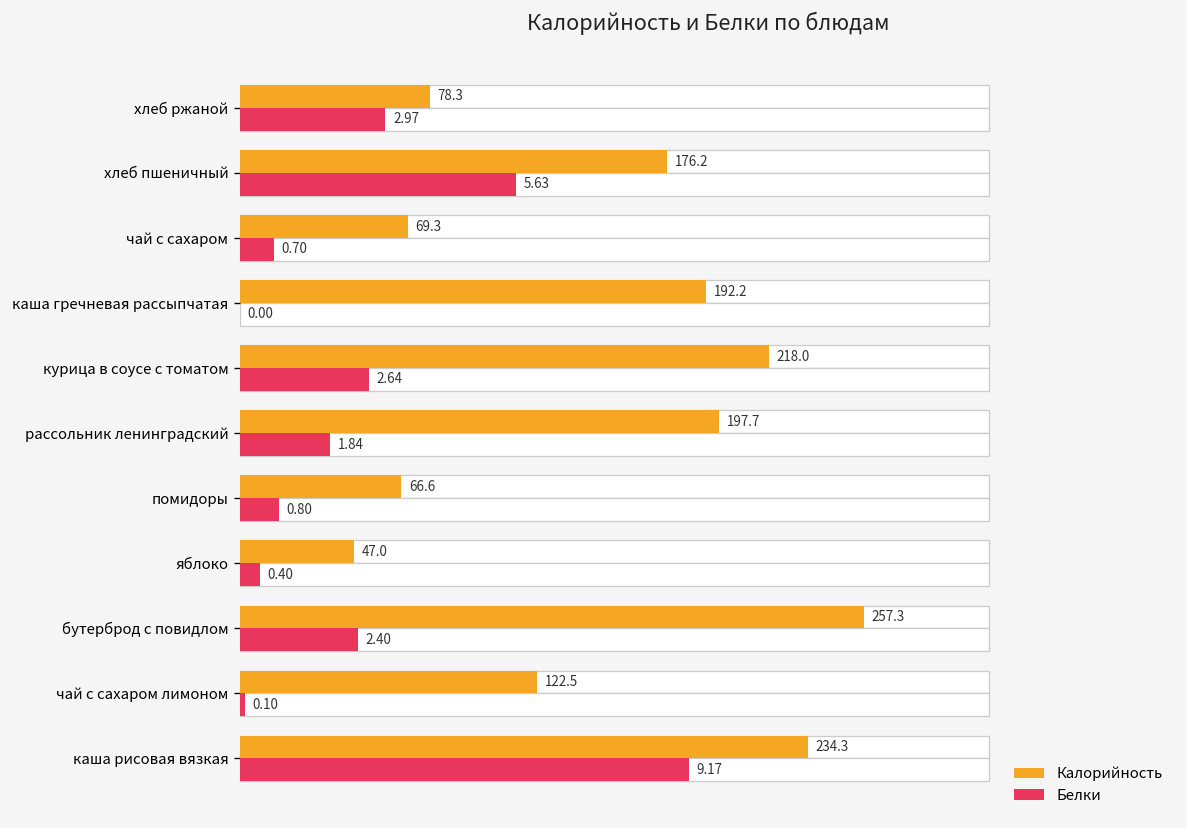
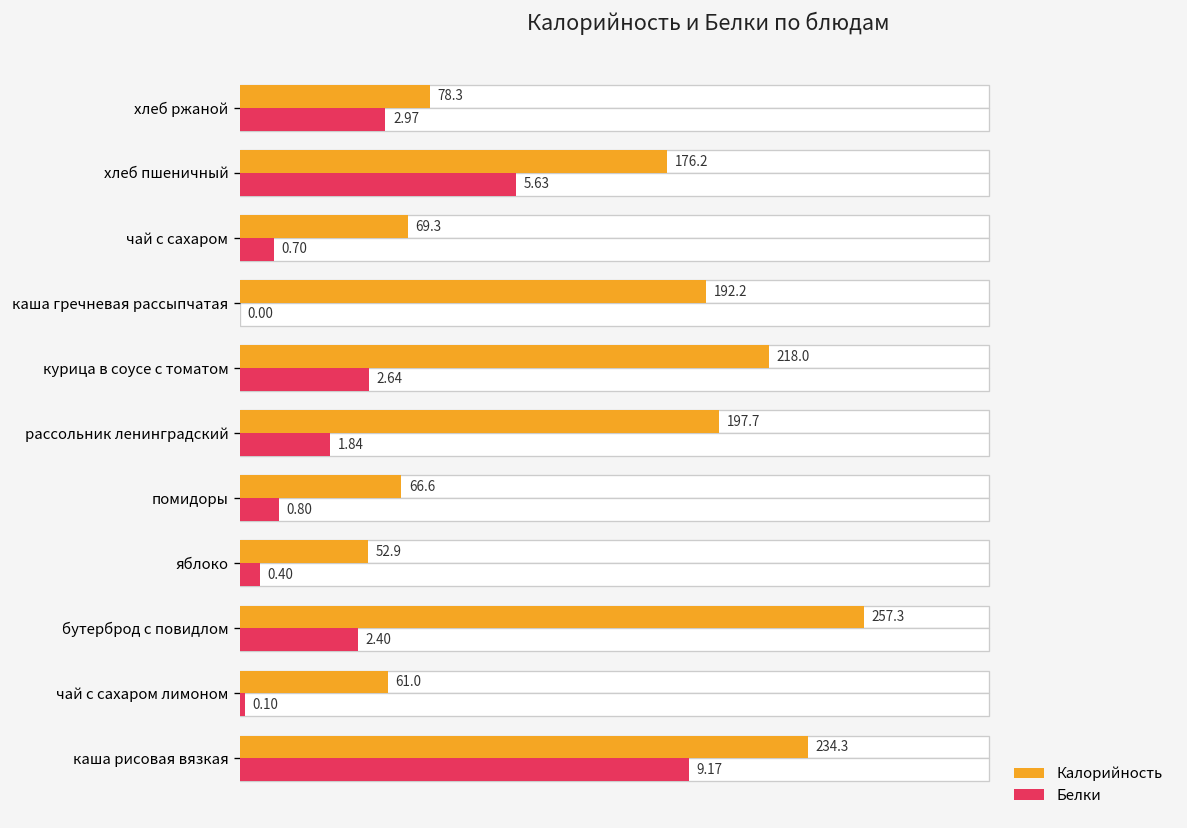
Калорийность, яблоко: 47.0 -> 52.9
Калорийность, чай с сахаром лимоном: 122.5 -> 61.0
